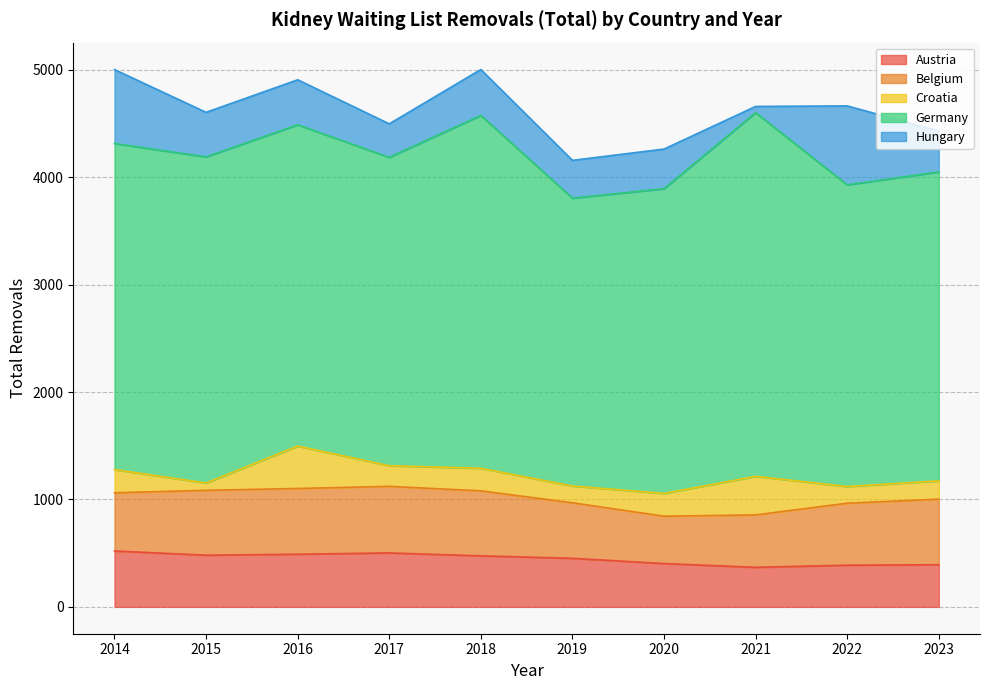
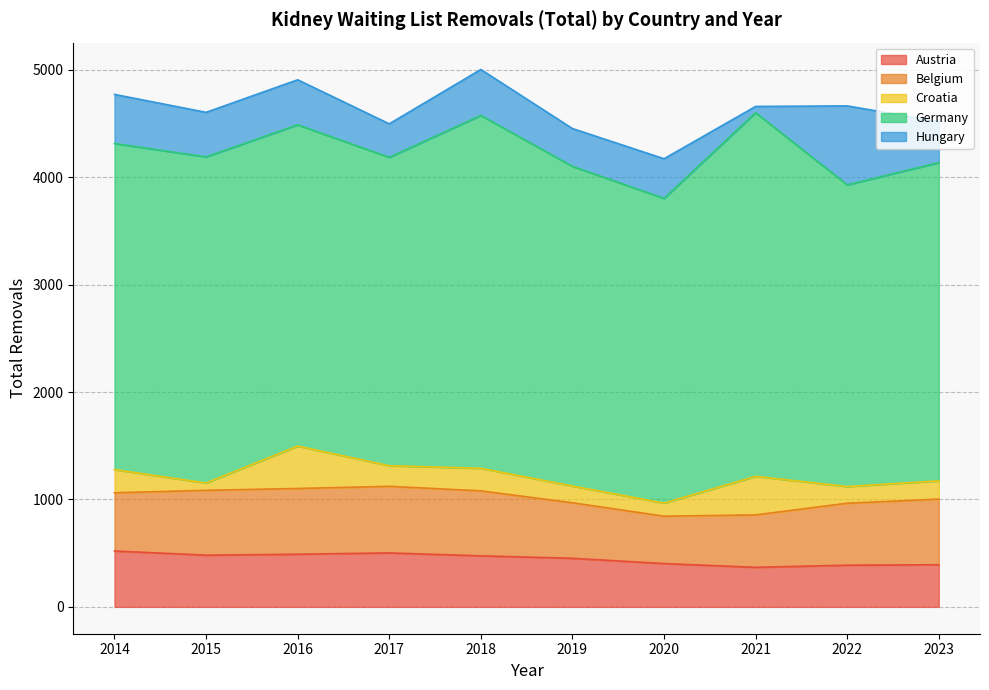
Hungary, 2014: 690 -> 460
Germany, 2019: 2680 -> 2980
Croatia, 2020: 210 -> 120
Germany, 2023: 2880 -> 2960
